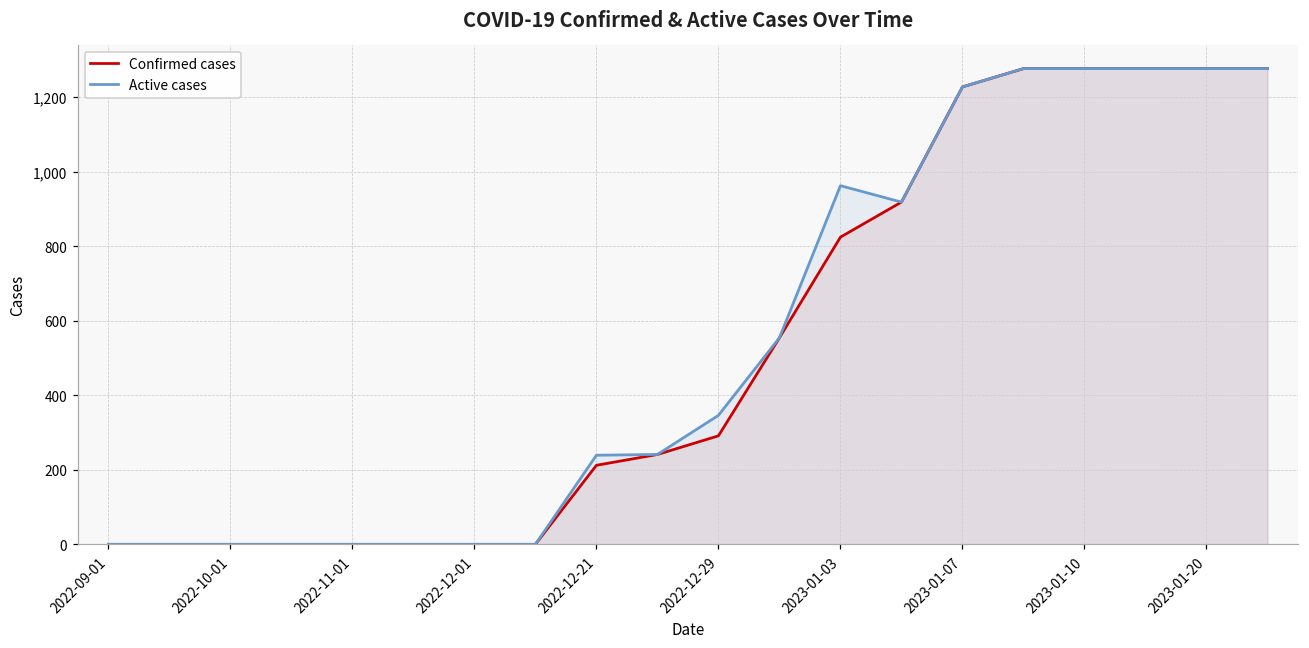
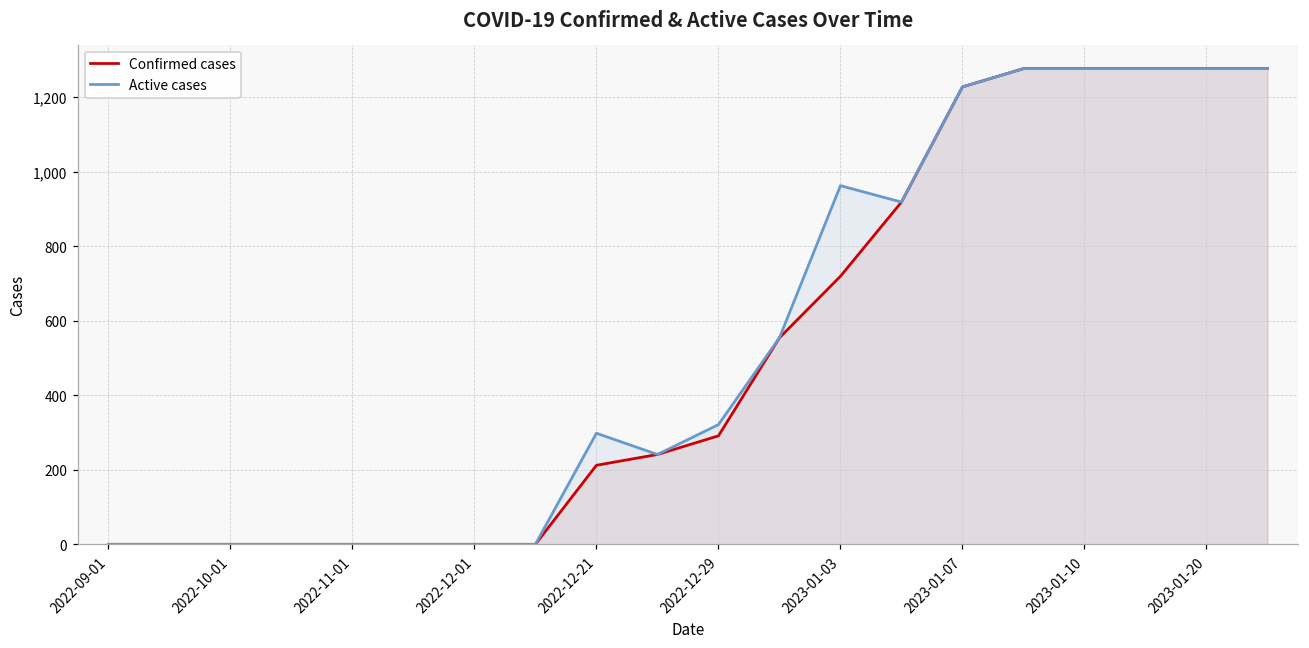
Active cases, 2022-12-21: 240 -> 300
Active cases, 2022-12-29: 350 -> 320
Confirmed cases, 2023-01-03: 820 -> 720
